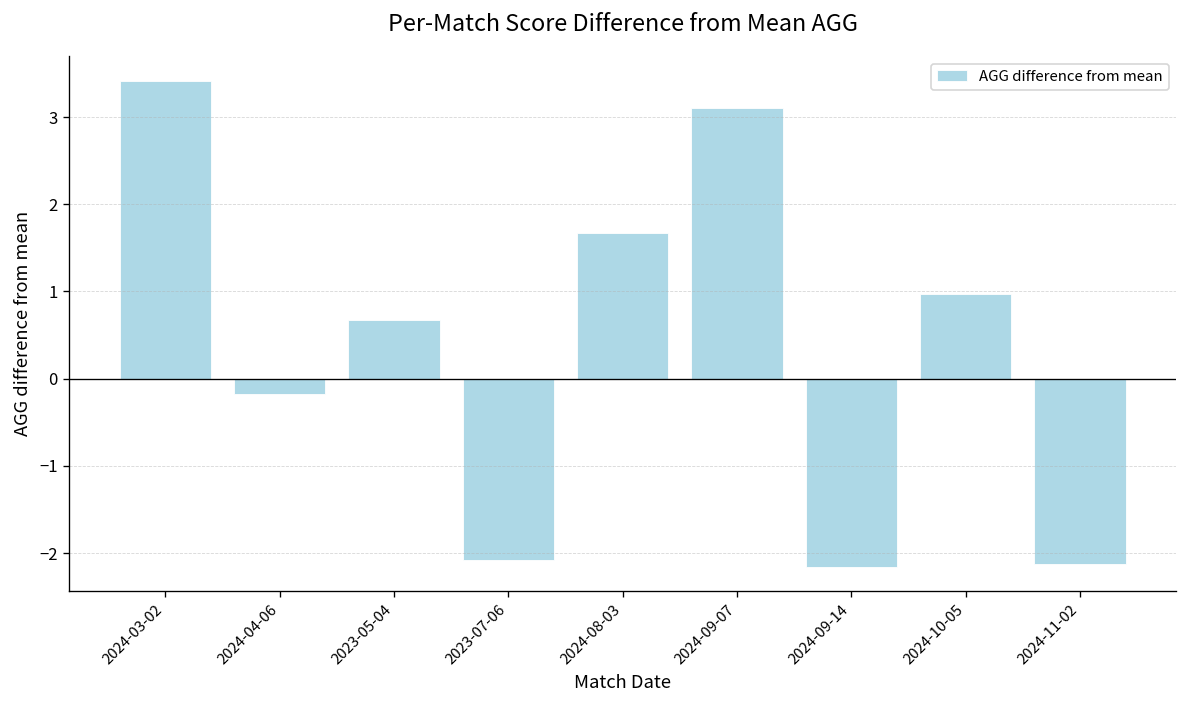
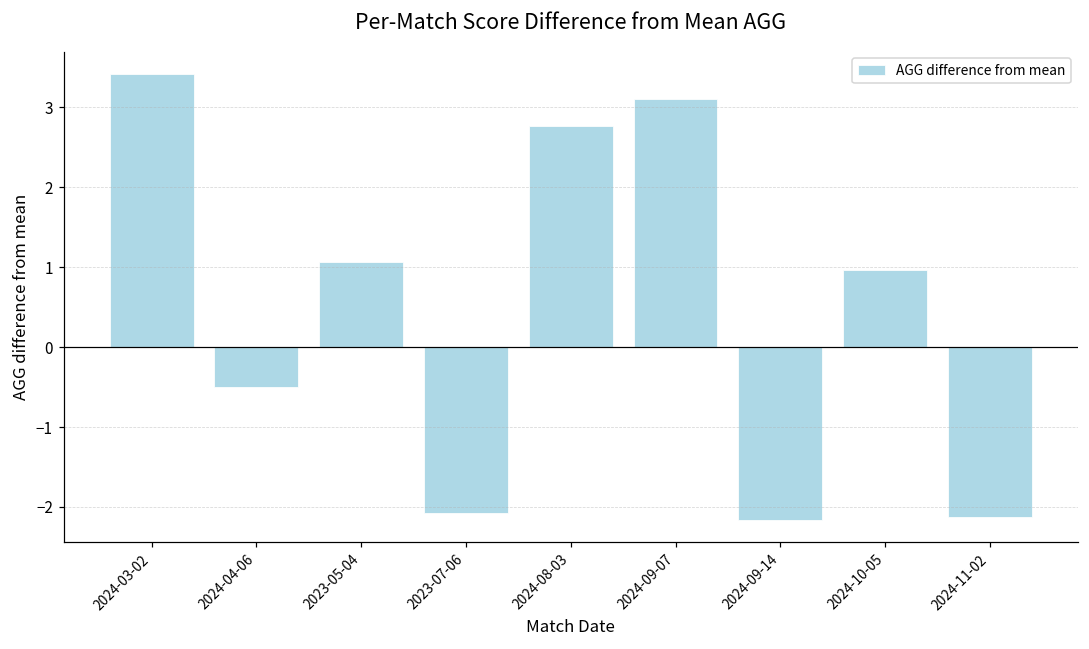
2024-04-06: -0.2 -> -0.5
2023-05-04: 0.7 -> 1.1
2024-08-03: 1.7 -> 2.8
